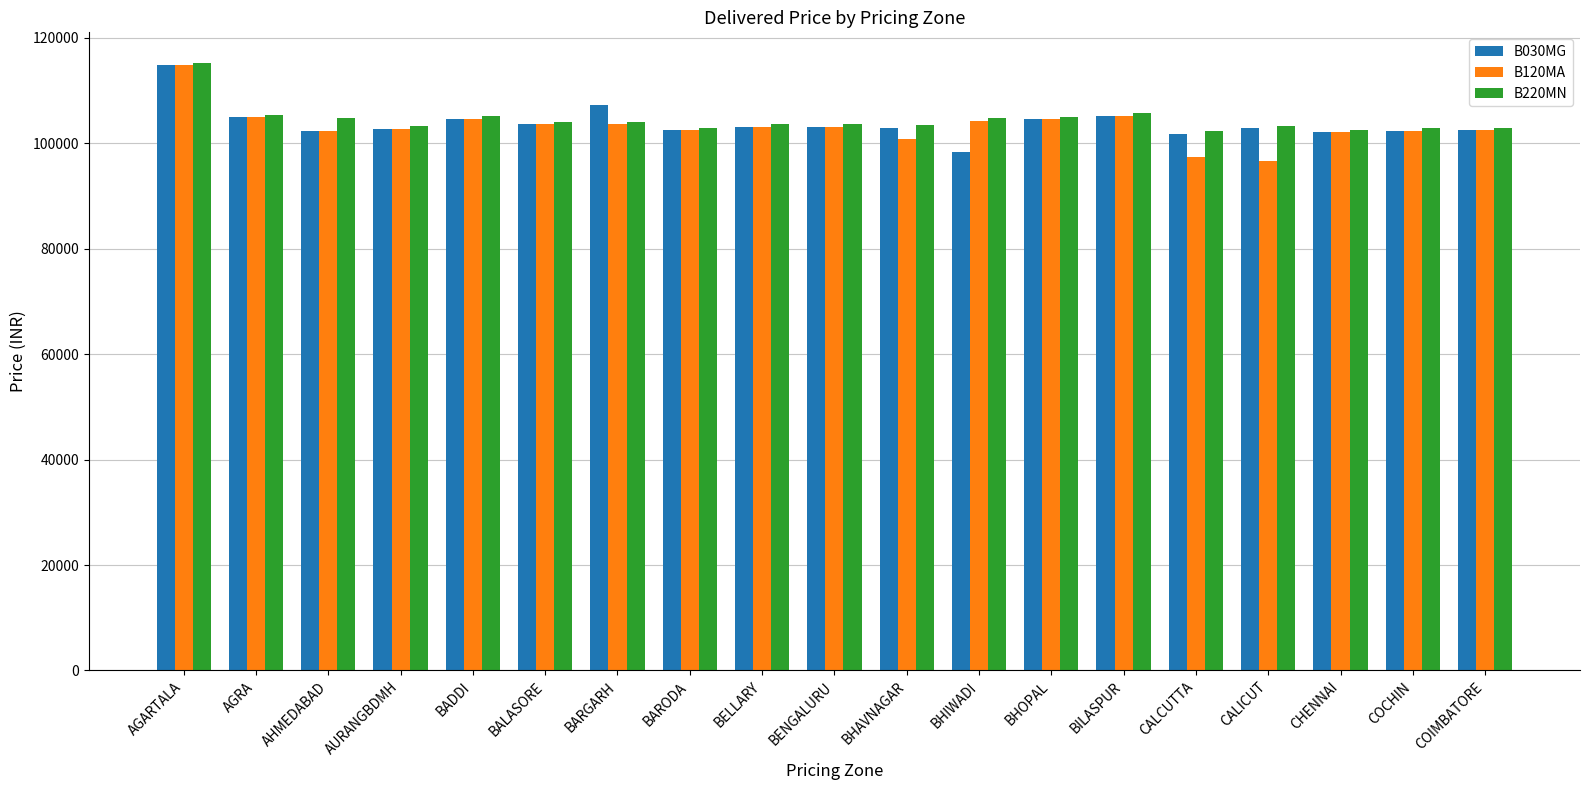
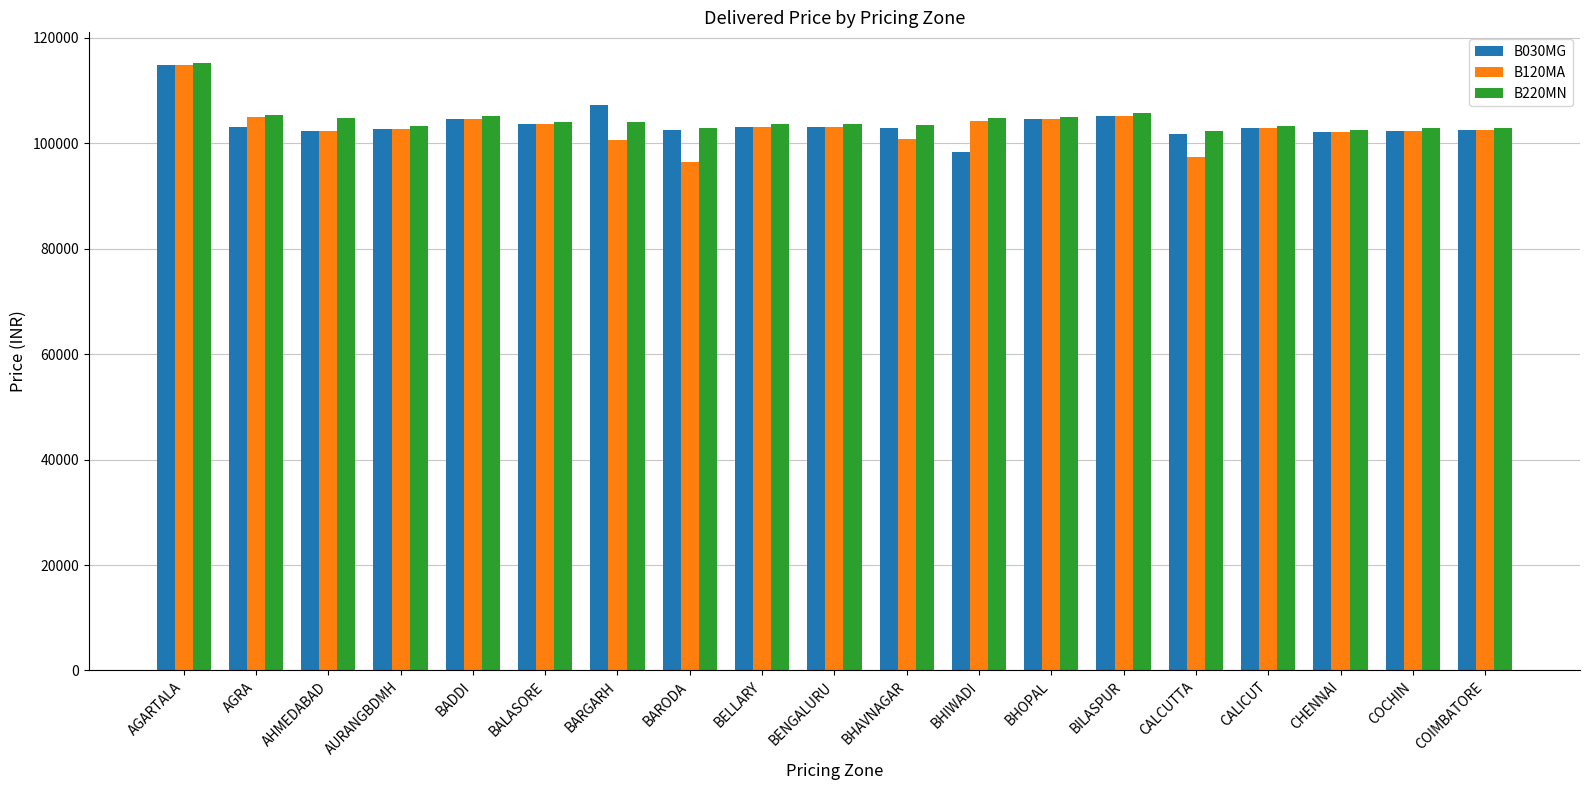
B030MG, AGRA: 105000 -> 103000
B120MA, BARGARH: 104000 -> 101000
B120MA, BARODA: 102000 -> 96000
B120MA, CALICUT: 97000 -> 103000
